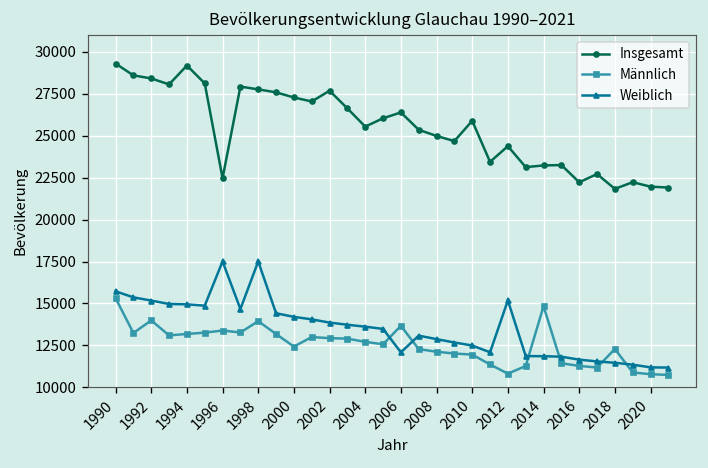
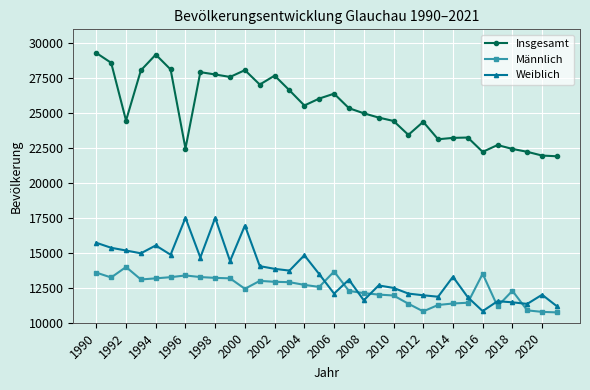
Männlich, 1990: 15300 -> 13600
Insgesamt, 1992: 28400 -> 24500
Weiblich, 1994: 14900 -> 15500
Männlich, 1998: 13900 -> 13200
Insgesamt, 2000: 27300 -> 28100
Weiblich, 2000: 14200 -> 17000
Weiblich, 2004: 13600 -> 14800
Weiblich, 2008: 12900 -> 11600
Insgesamt, 2010: 25900 -> 24400
Weiblich, 2012: 15200 -> 12000
Männlich, 2014: 14800 -> 11400
Weiblich, 2014: 11900 -> 13300
Männlich, 2016: 11300 -> 13500
Weiblich, 2016: 11600 -> 10800
Insgesamt, 2018: 21800 -> 22400
Weiblich, 2020: 11200 -> 12000
